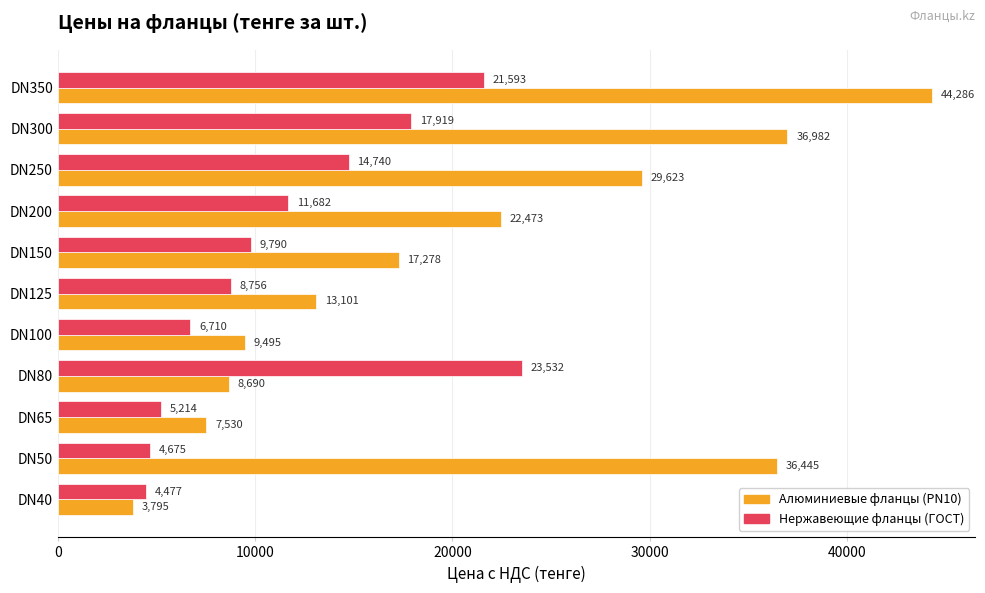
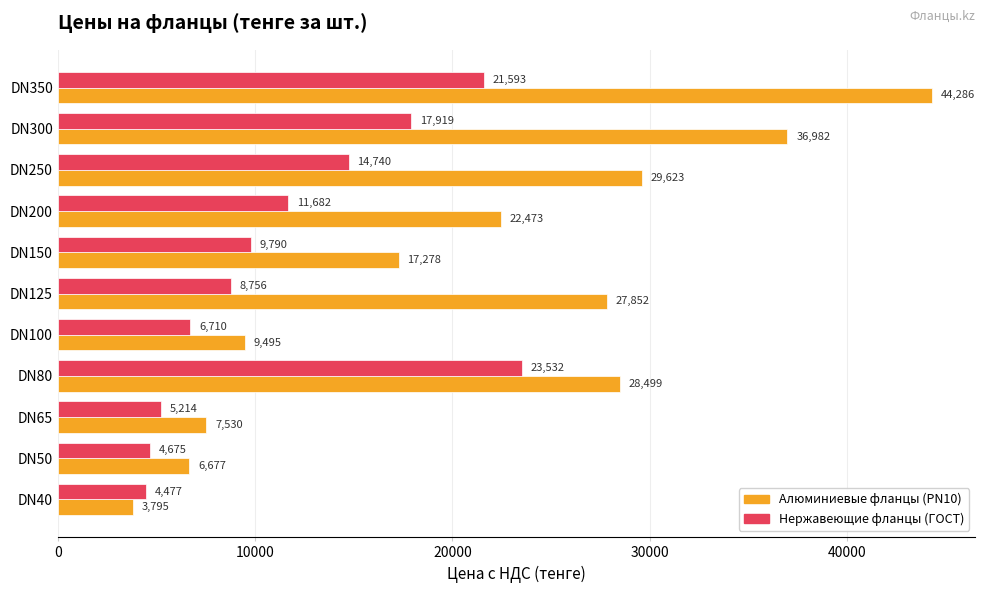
Алюминиевые фланцы (PN10), DN125: 13,101 -> 27,852
Алюминиевые фланцы (PN10), DN80: 8,690 -> 28,499
Алюминиевые фланцы (PN10), DN50: 36,445 -> 6,677
